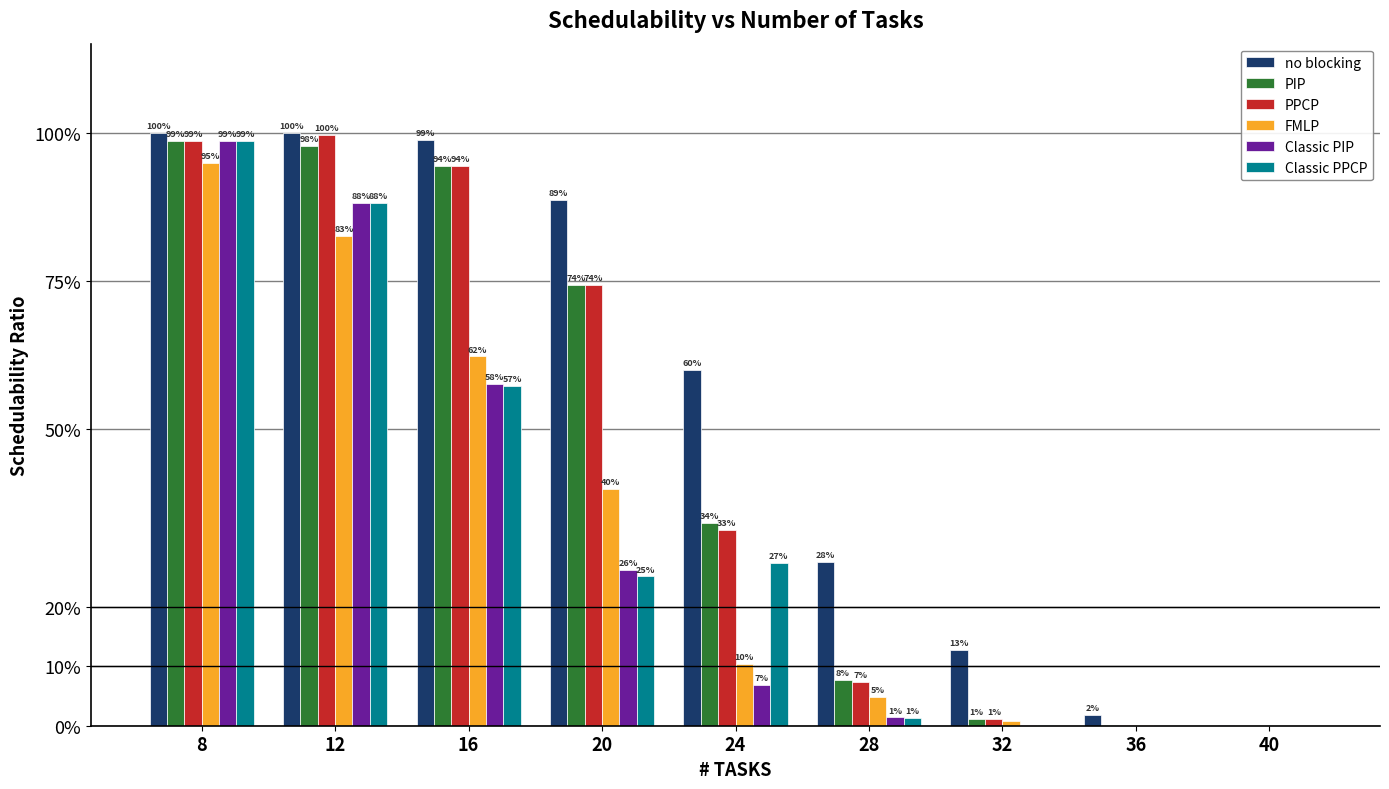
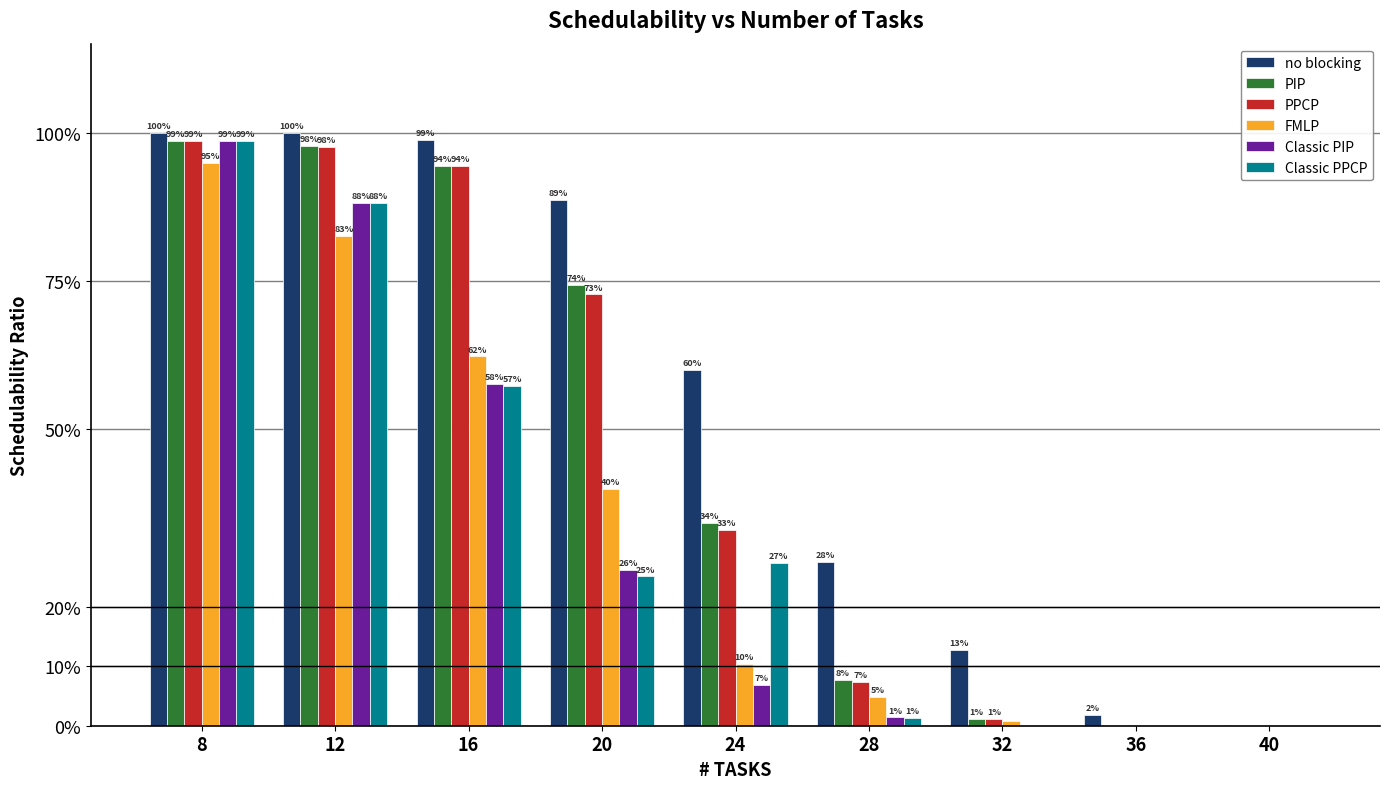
PPCP, 12: 100% -> 98%
PPCP, 20: 74% -> 73%
